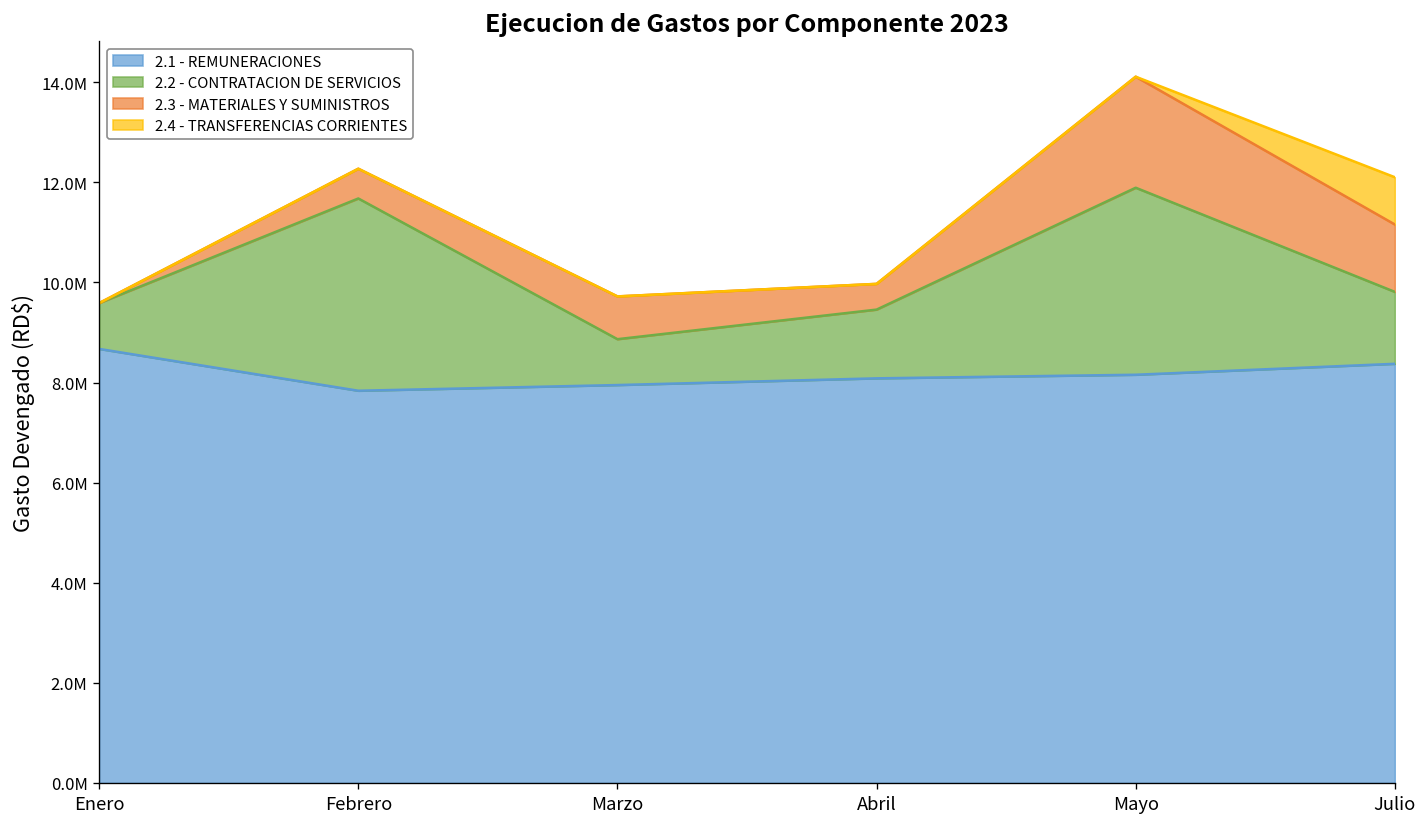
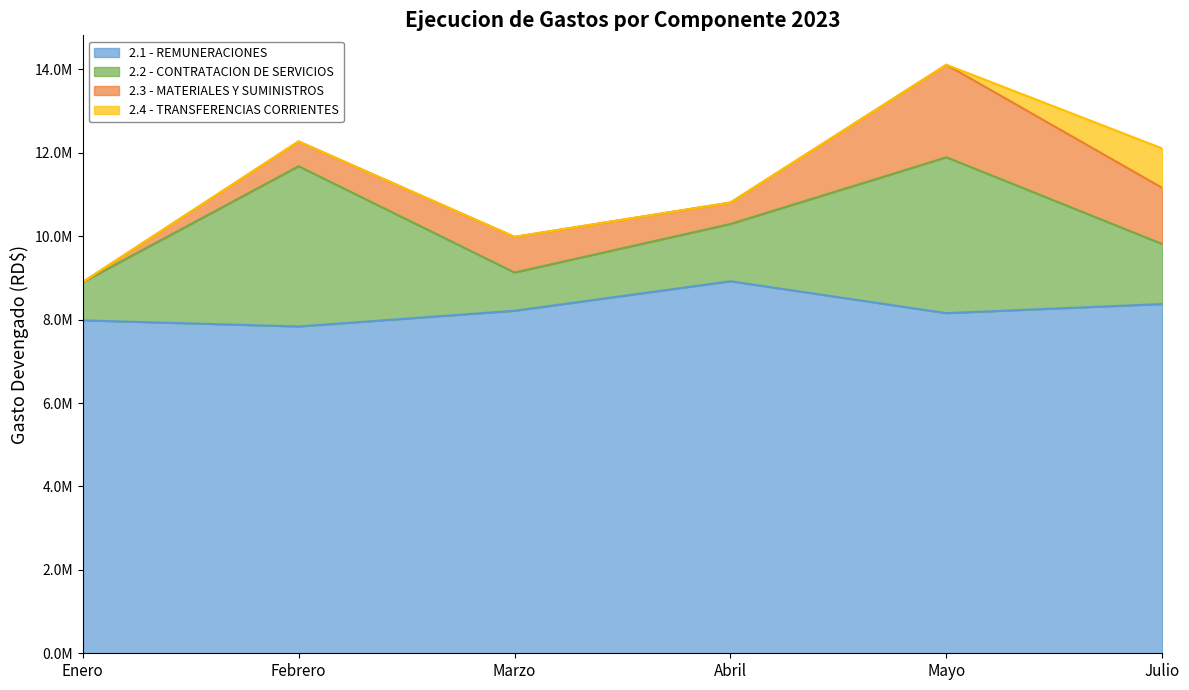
2.1 - REMUNERACIONES, Enero: 8700000 -> 8000000
2.1 - REMUNERACIONES, Marzo: 7900000 -> 8200000
2.1 - REMUNERACIONES, Abril: 8100000 -> 8900000
